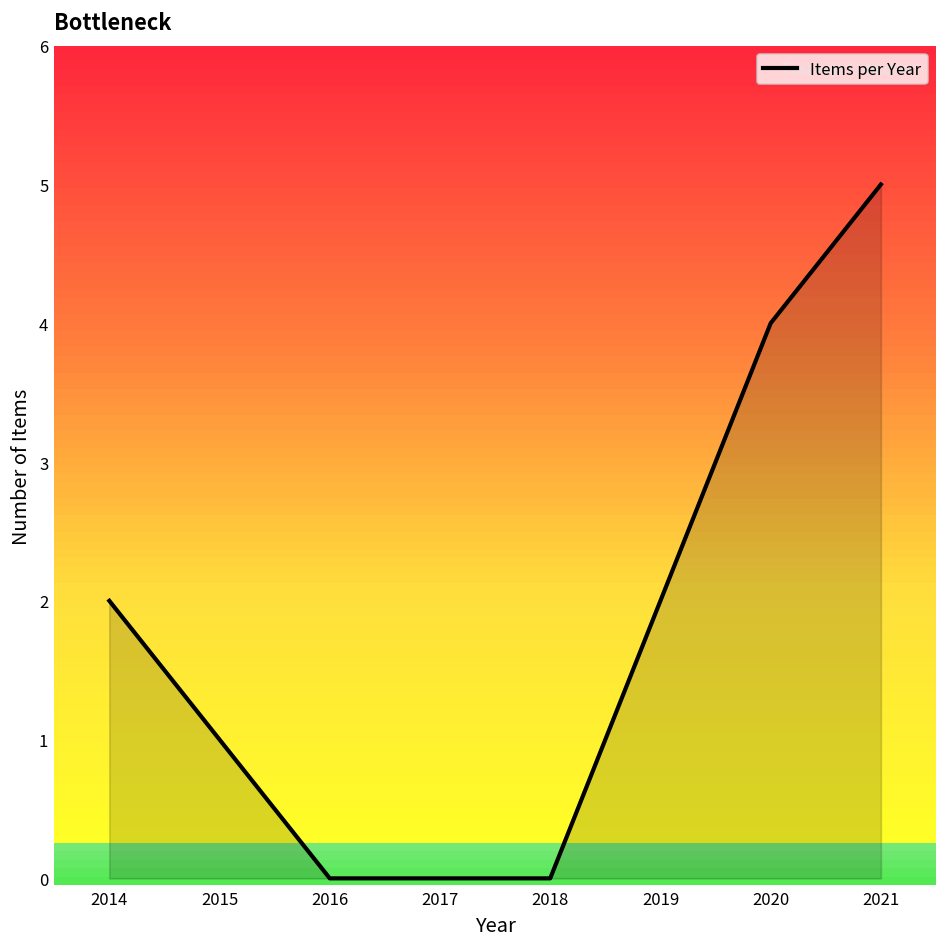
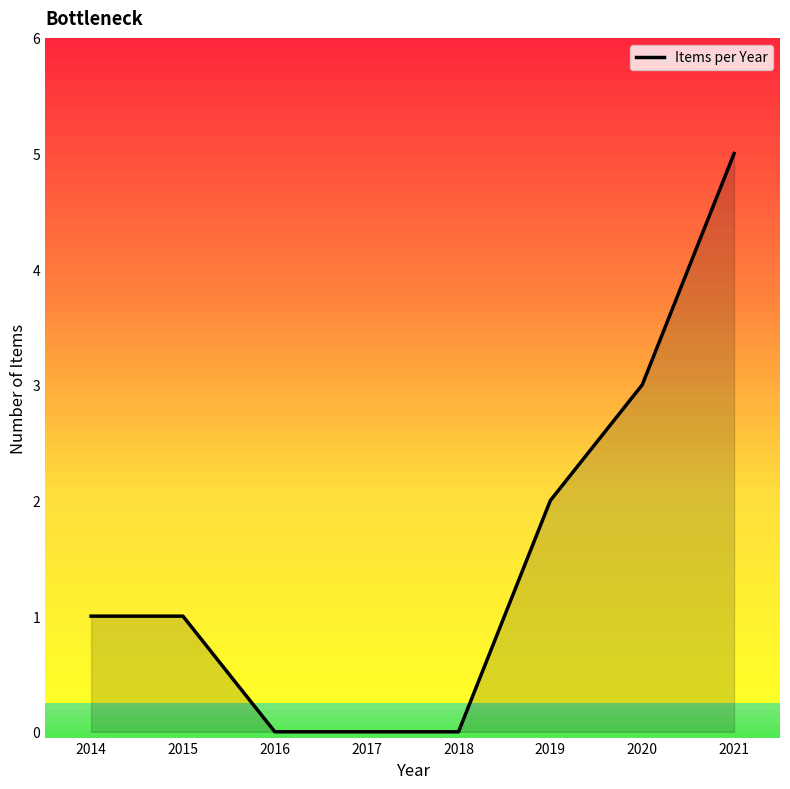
2014: 2 -> 1
2020: 4 -> 3
